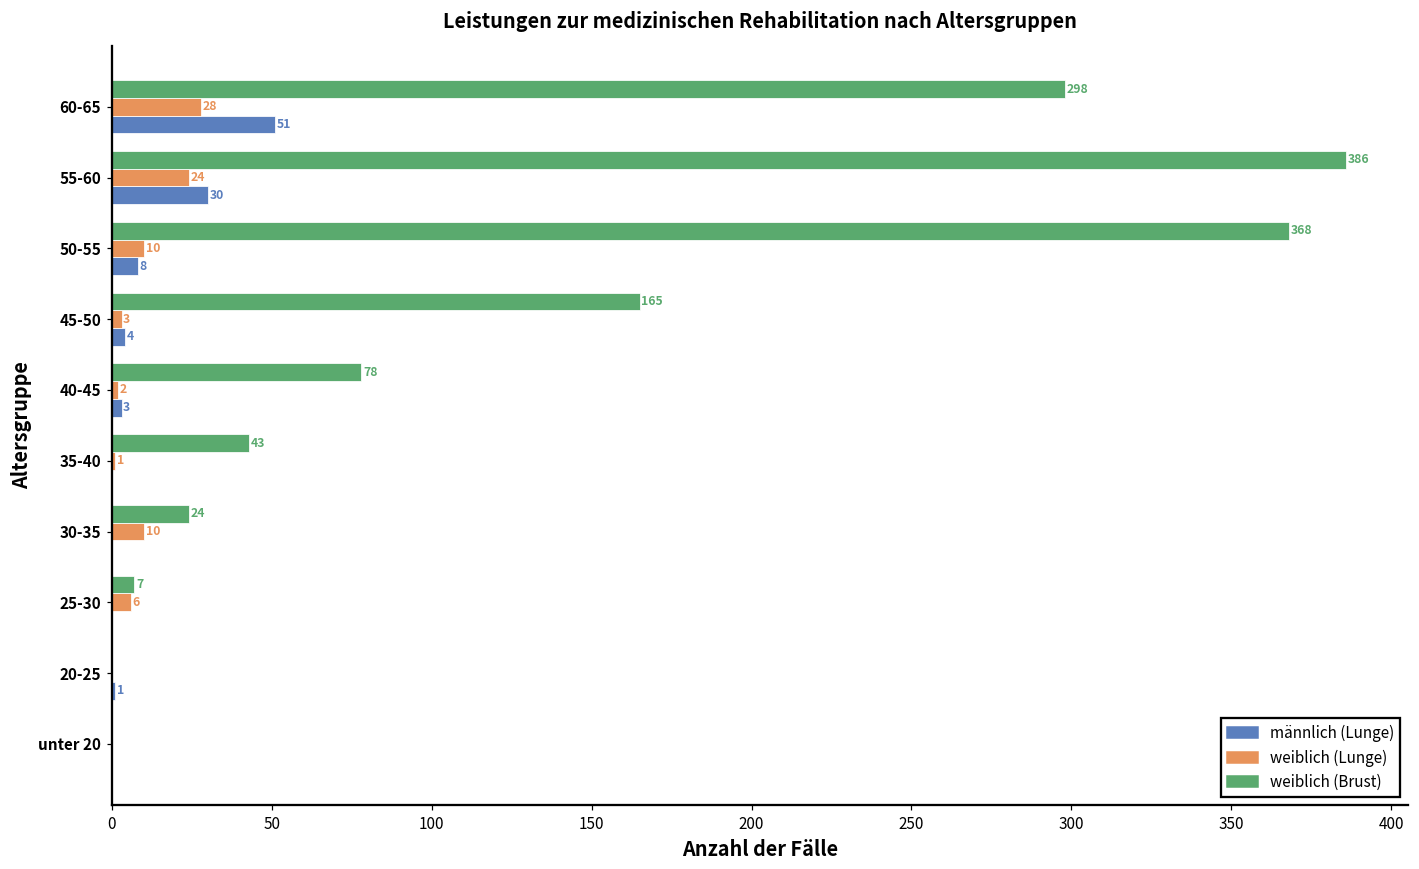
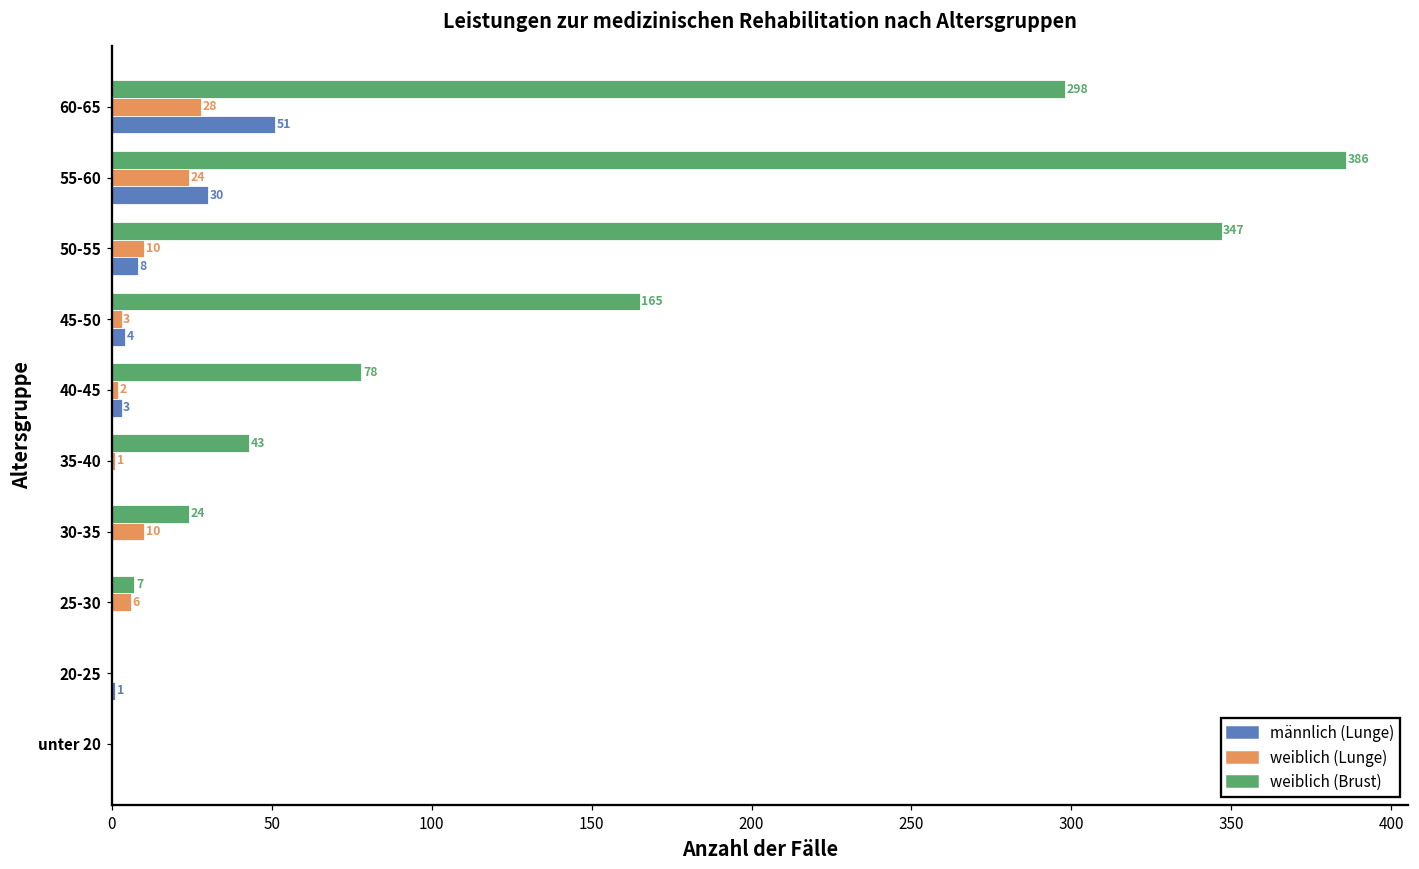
weiblich (Brust), 50-55: 368 -> 347
